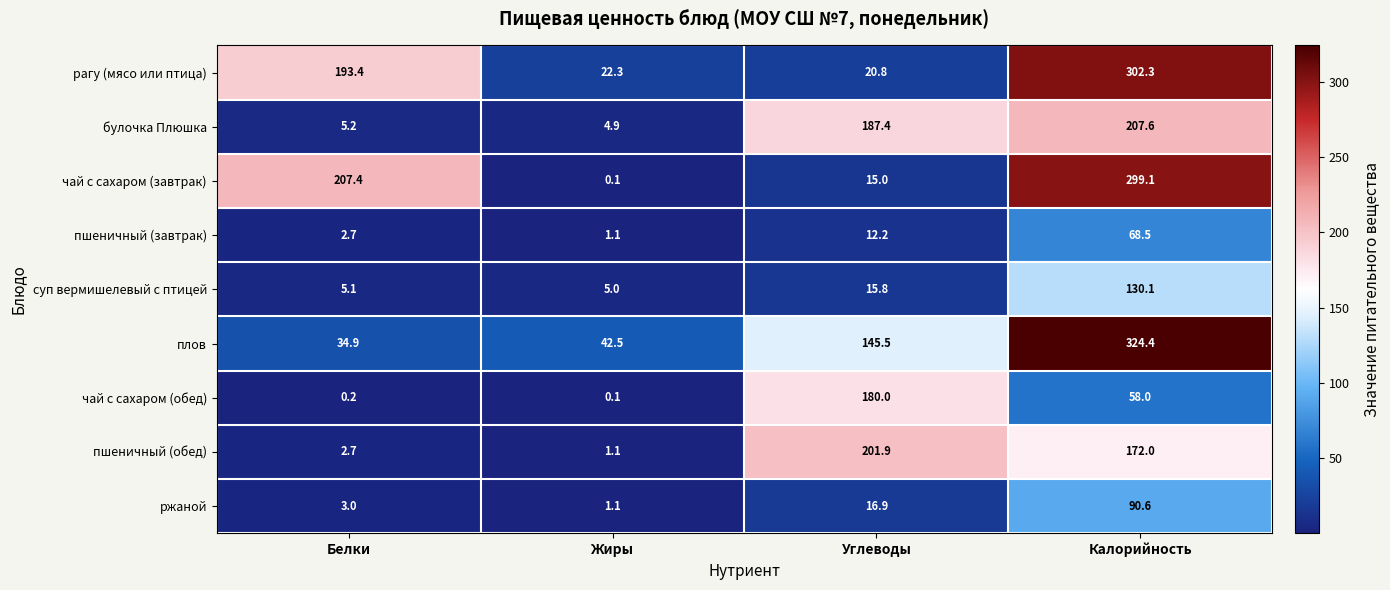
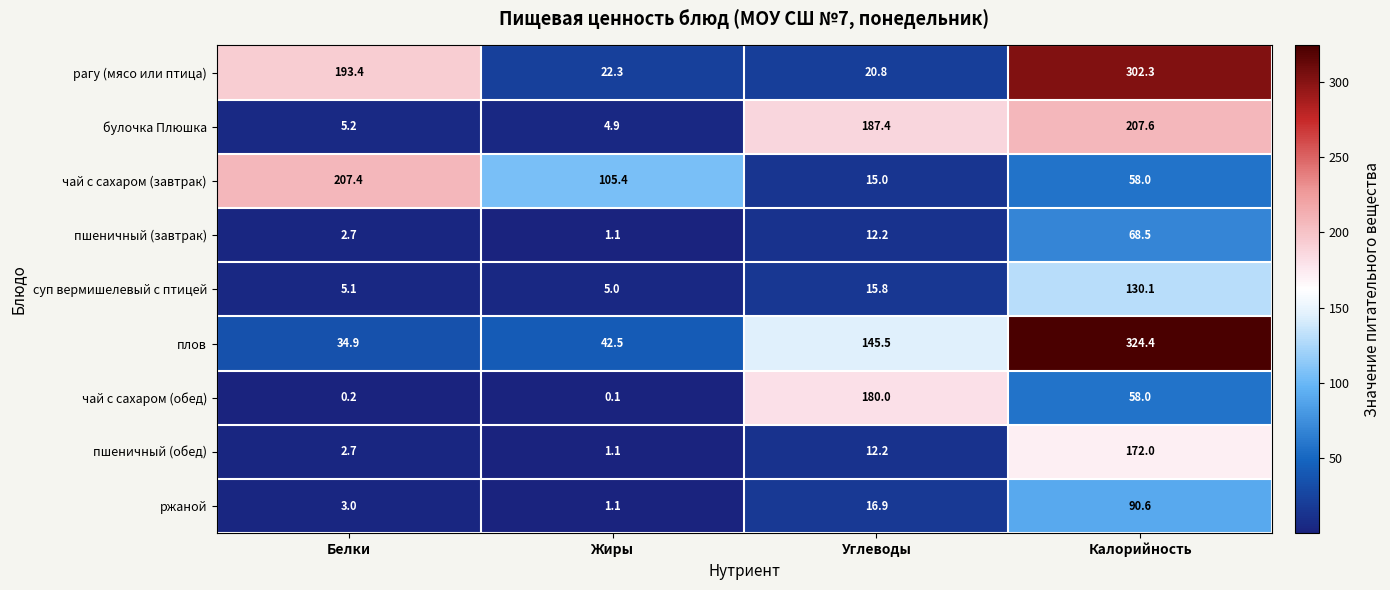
чай с сахаром (завтрак), Жиры: 0.1 -> 105.4
чай с сахаром (завтрак), Калорийность: 299.1 -> 58.0
пшеничный (обед), Углеводы: 201.9 -> 12.2
